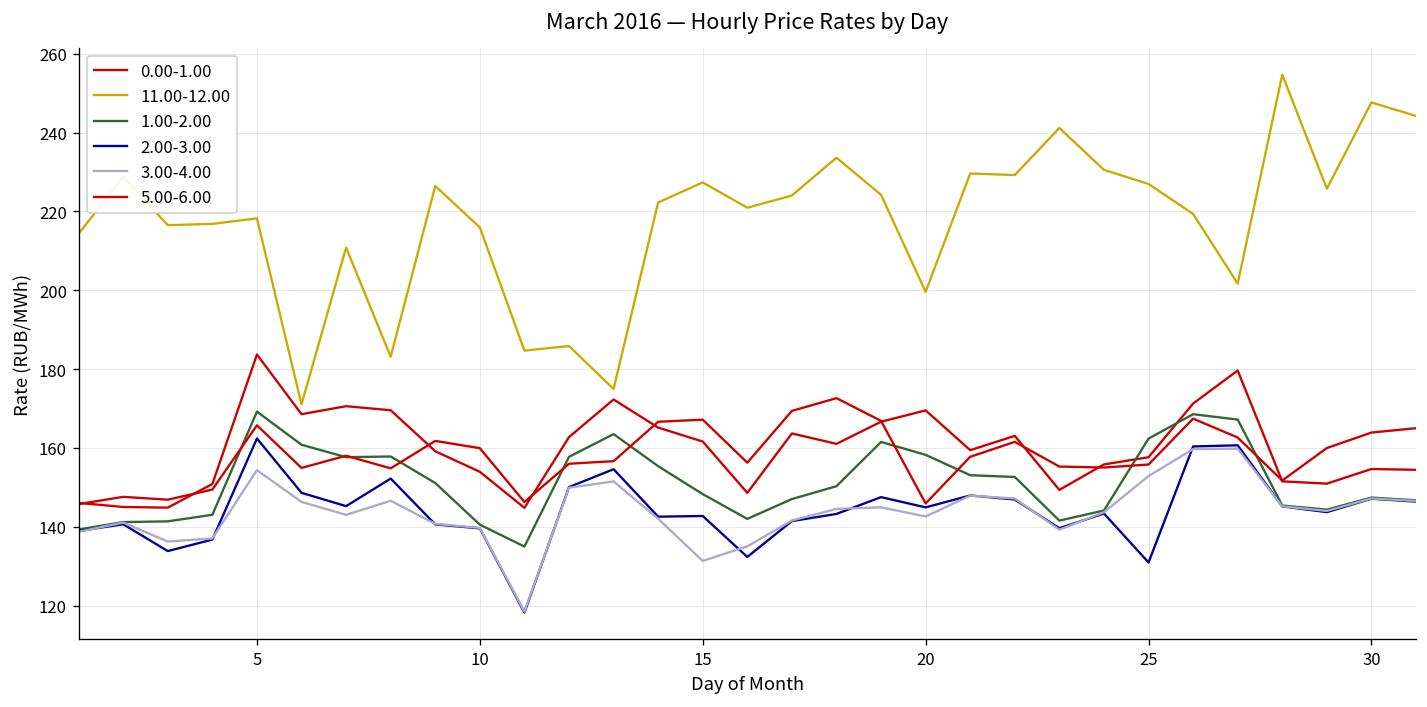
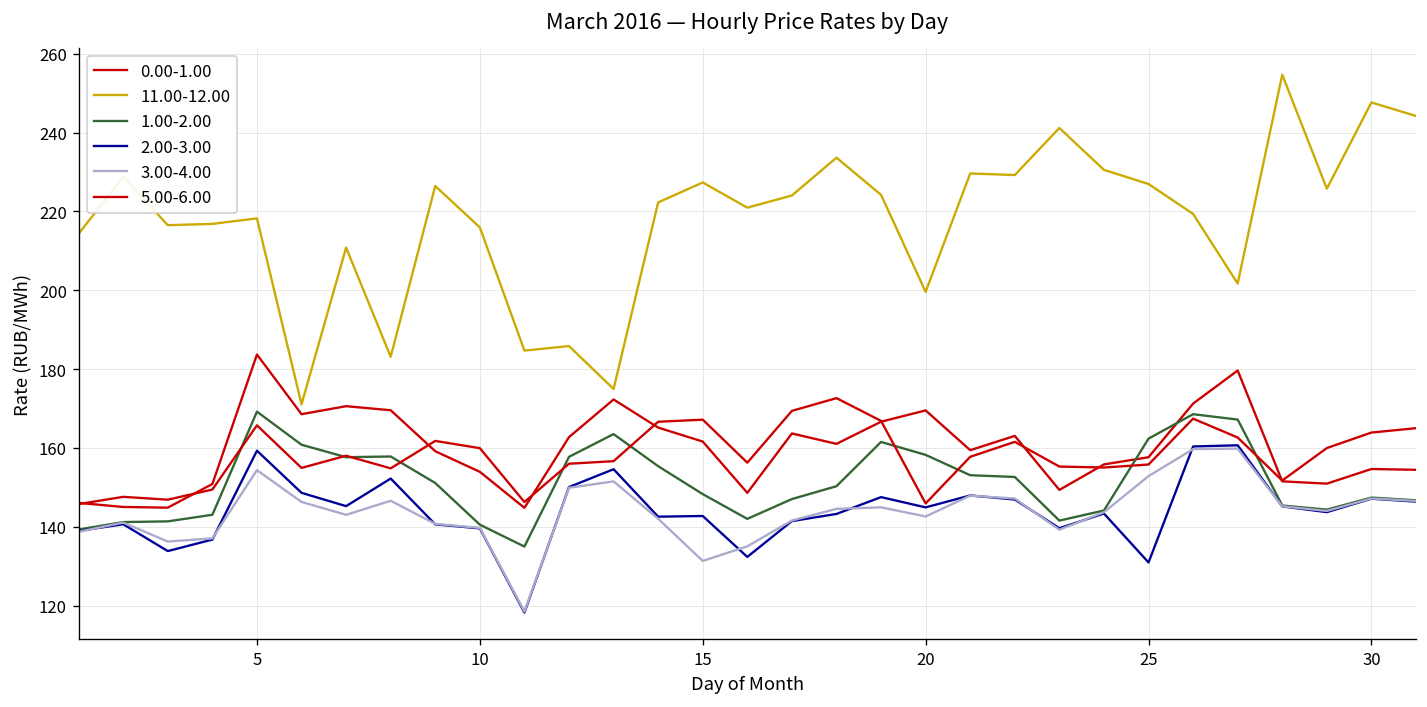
2.00-3.00, 5: 162 -> 159
